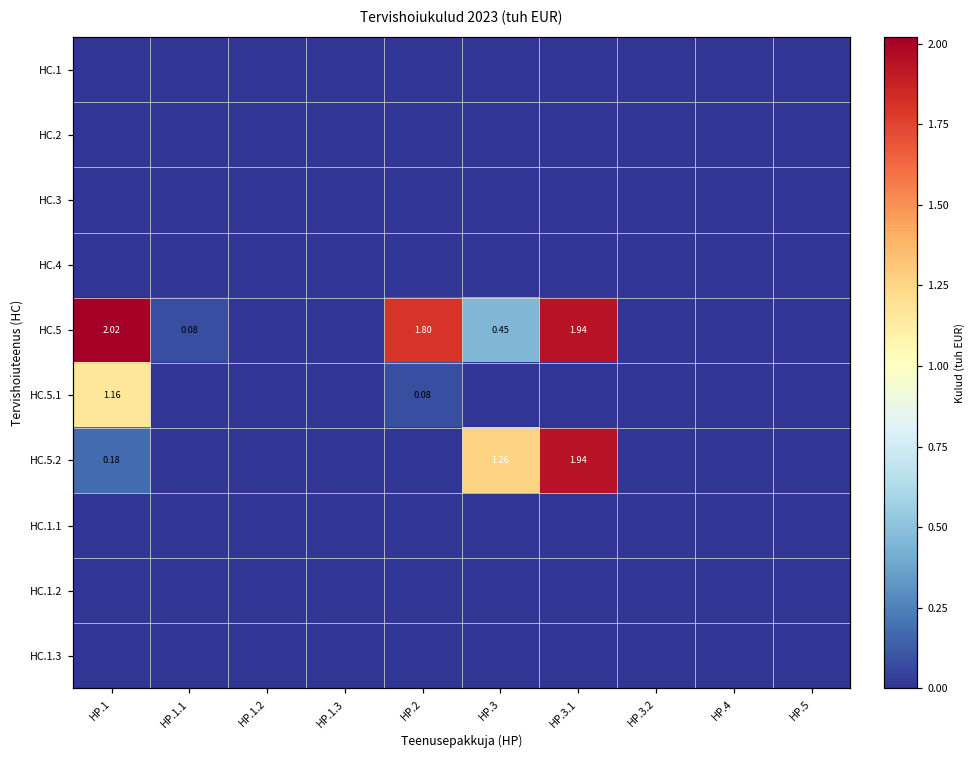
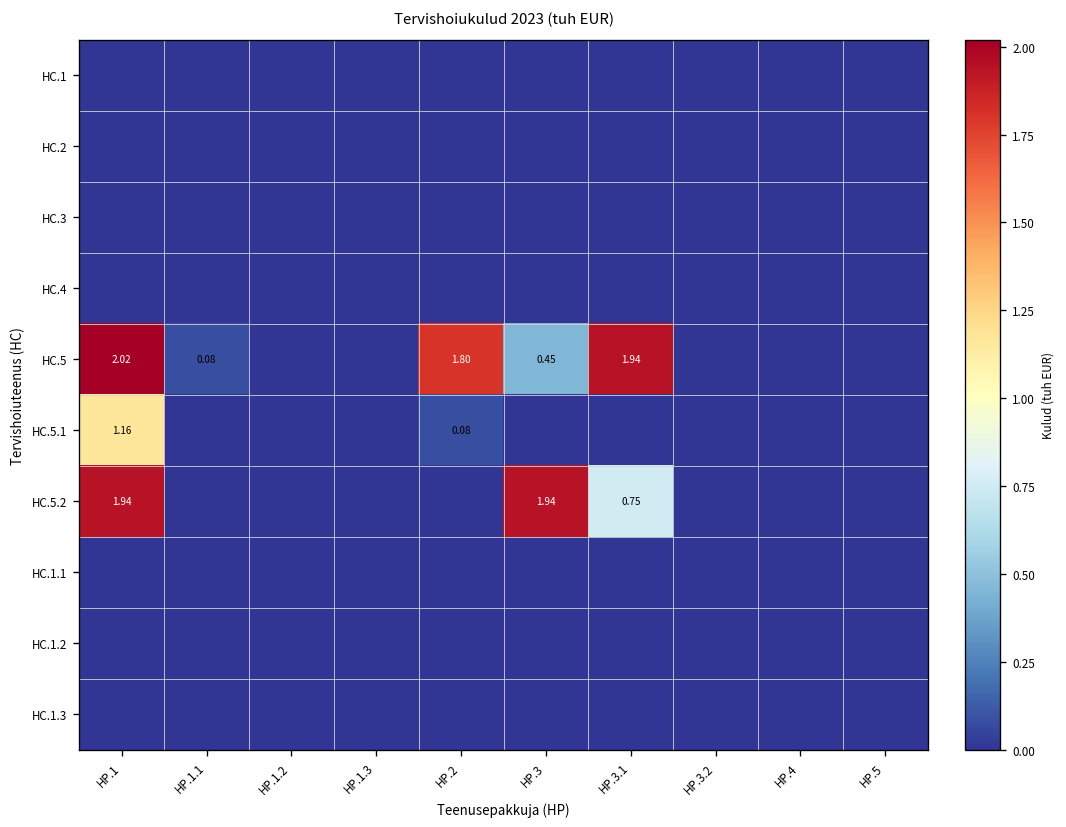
HC.5.2, HP.1: 0.18 -> 1.94
HC.5.2, HP.3: 1.26 -> 1.94
HC.5.2, HP.3.1: 1.94 -> 0.75
